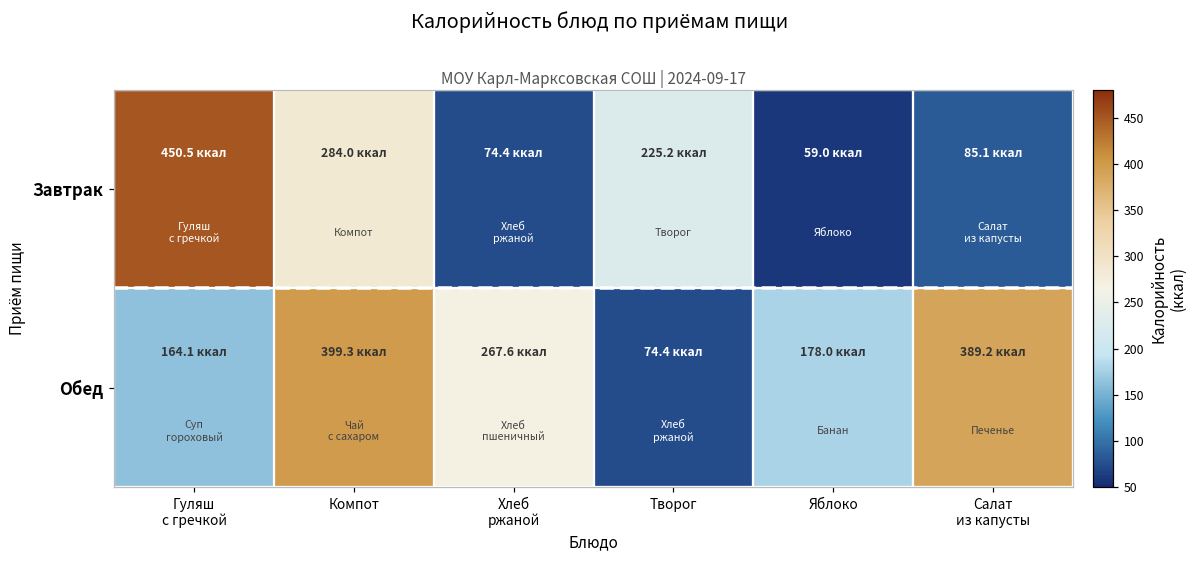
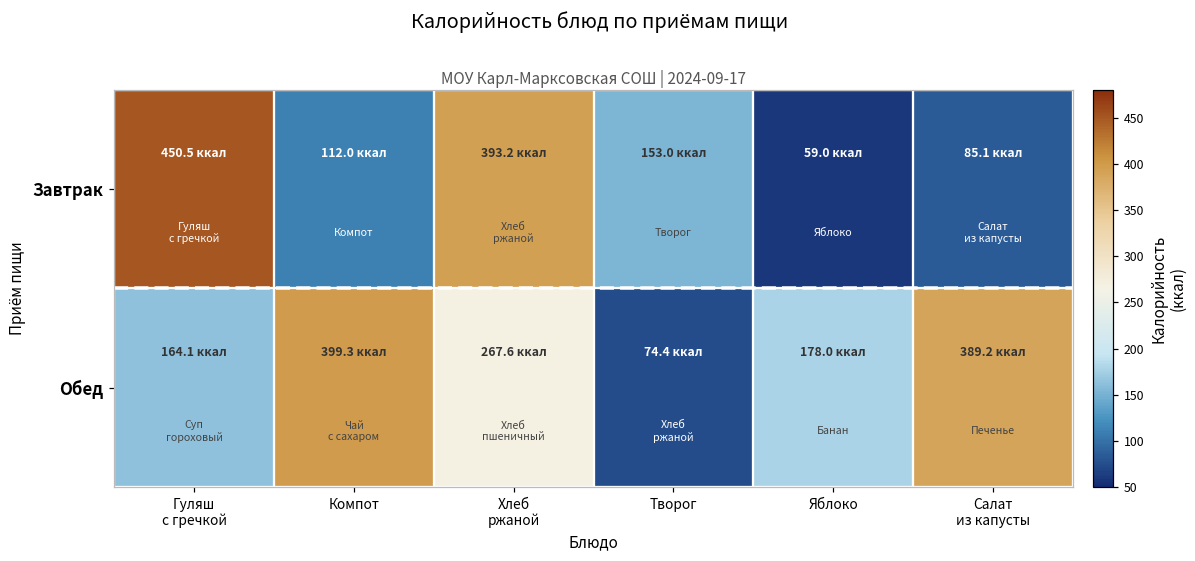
Завтрак, Компот: 284.0 -> 112.0
Завтрак, Хлеб ржаной: 74.4 -> 393.2
Завтрак, Творог: 225.2 -> 153.0
